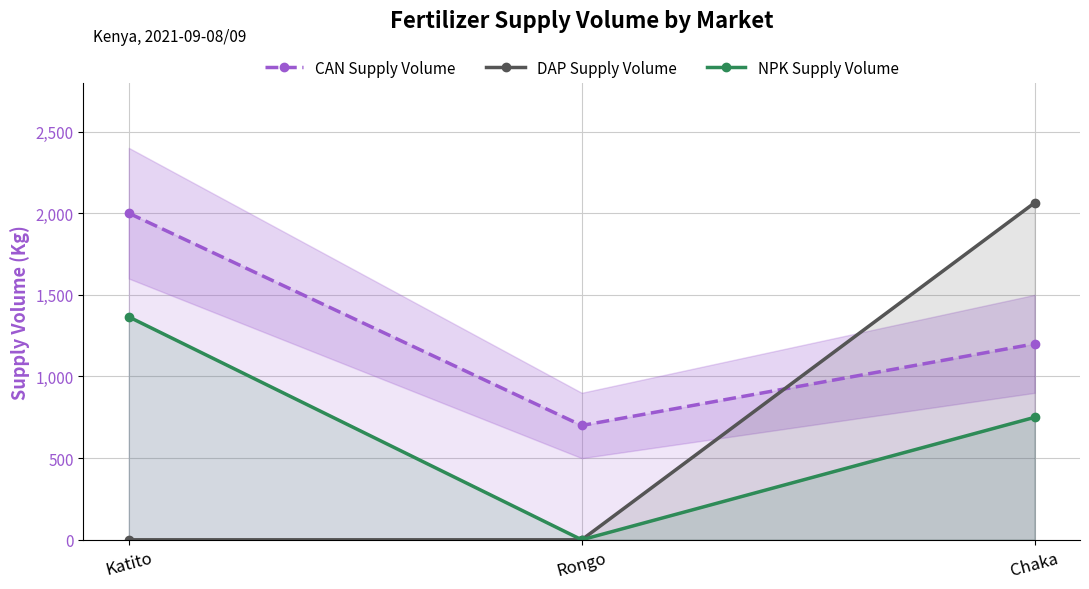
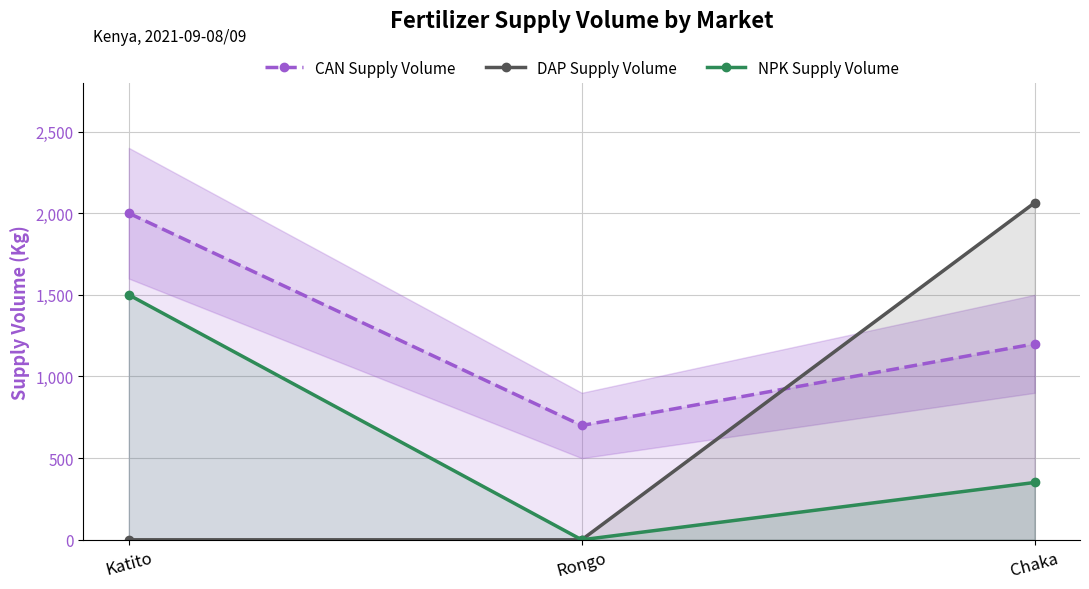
NPK Supply Volume, Katito: 1,370 -> 1,500
NPK Supply Volume, Chaka: 750 -> 350
